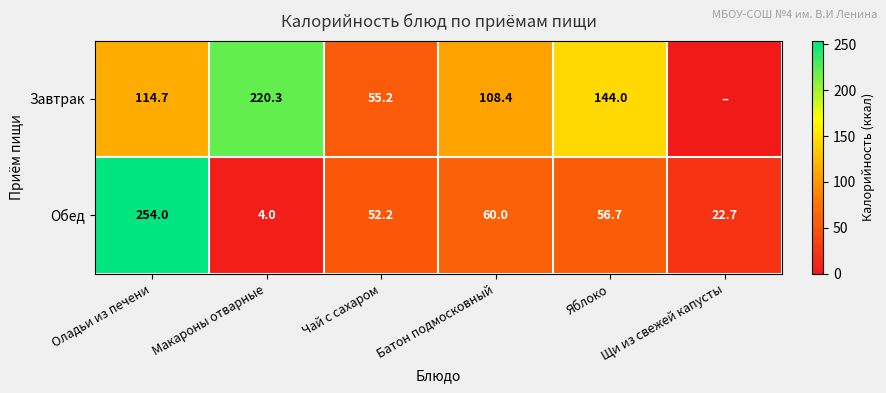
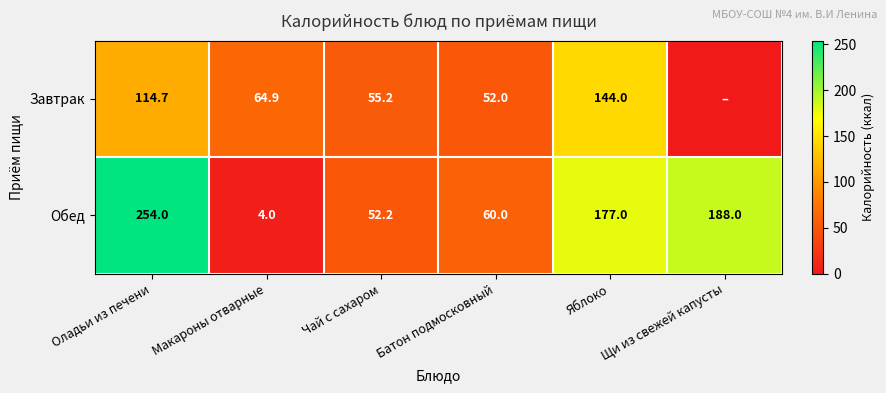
Завтрак, Макароны отварные: 220.3 -> 64.9
Завтрак, Батон подмосковный: 108.4 -> 52.0
Обед, Яблоко: 56.7 -> 177.0
Обед, Щи из свежей капусты: 22.7 -> 188.0
